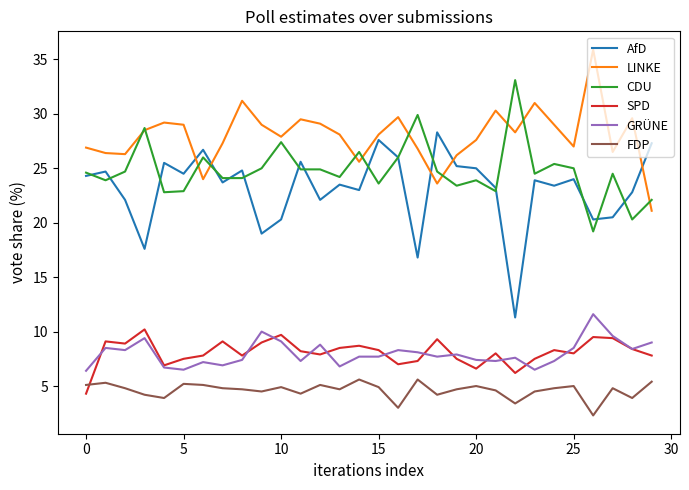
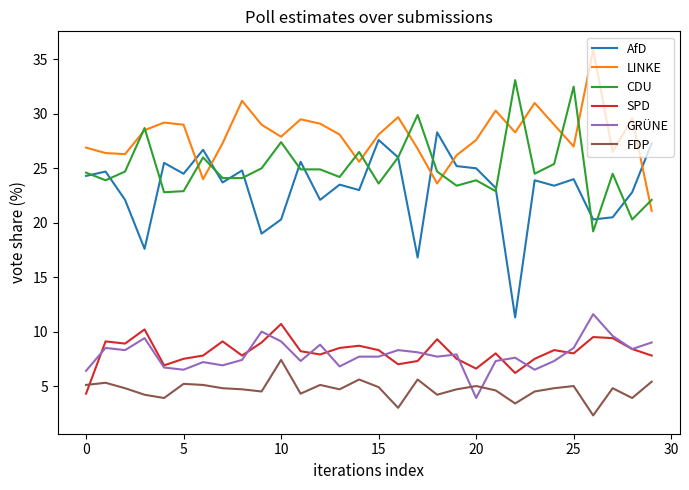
SPD, 10: 9.7 -> 10.7
FDP, 10: 4.9 -> 7.4
GRÜNE, 20: 7.4 -> 3.9
CDU, 25: 25.0 -> 32.5
